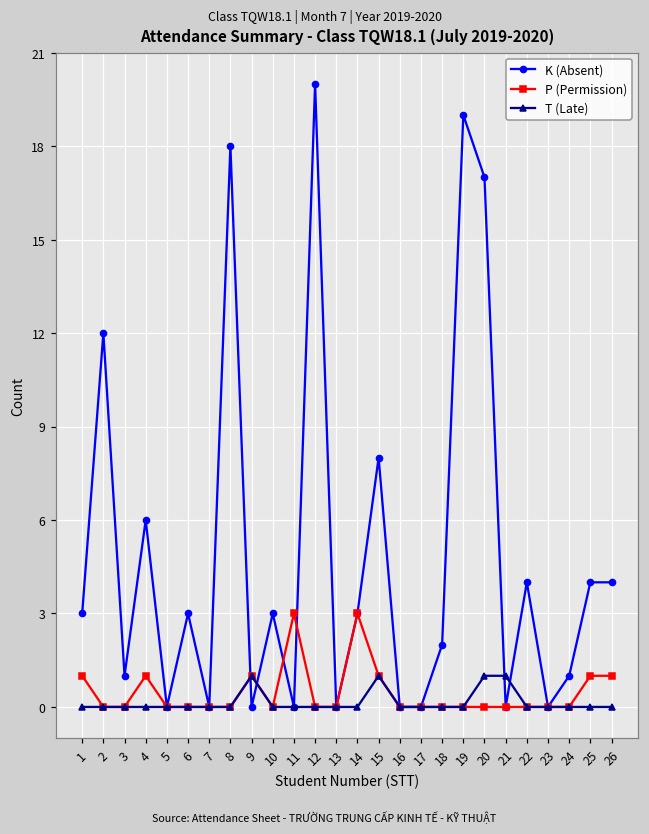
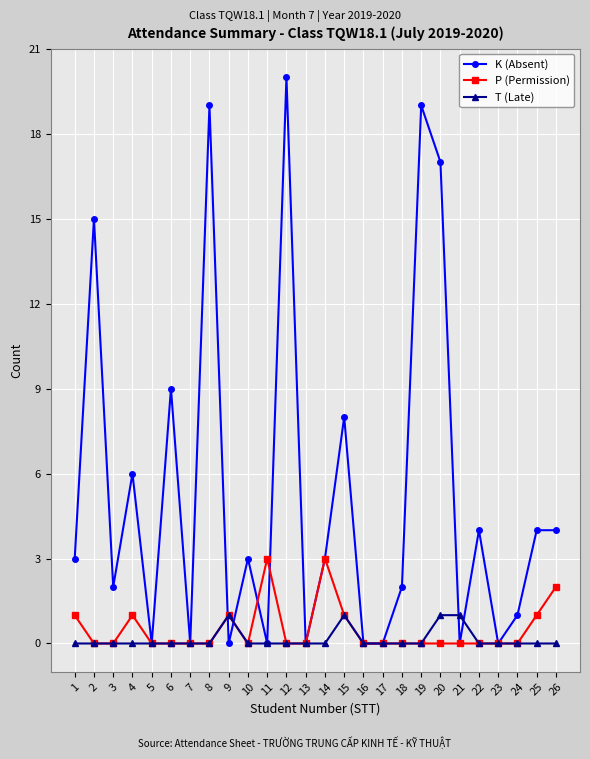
K (Absent), 2: 12 -> 15
K (Absent), 3: 1 -> 2
K (Absent), 6: 3 -> 9
K (Absent), 8: 18 -> 19
P (Permission), 26: 1 -> 2
